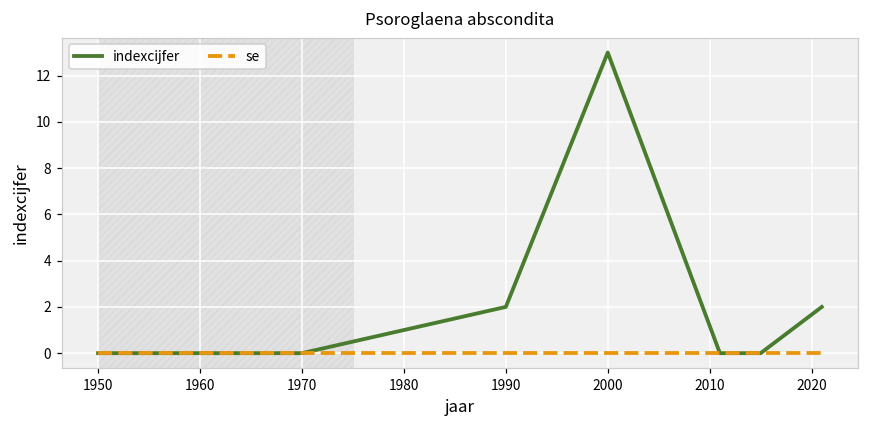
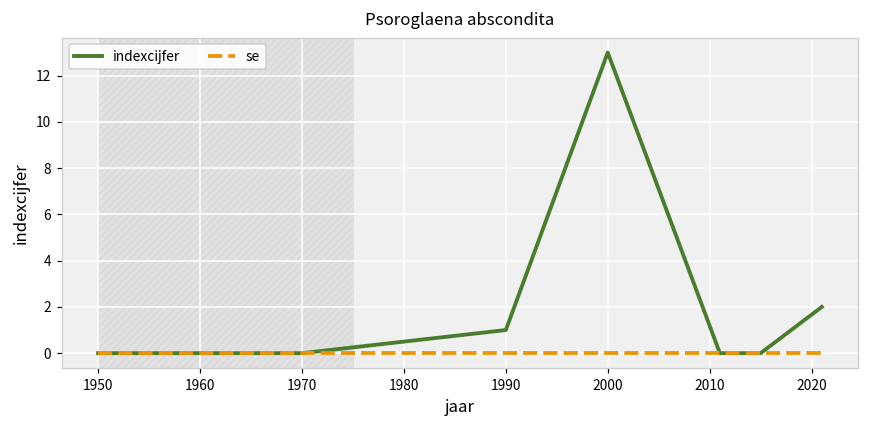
indexcijfer, 1990: 2 -> 1
